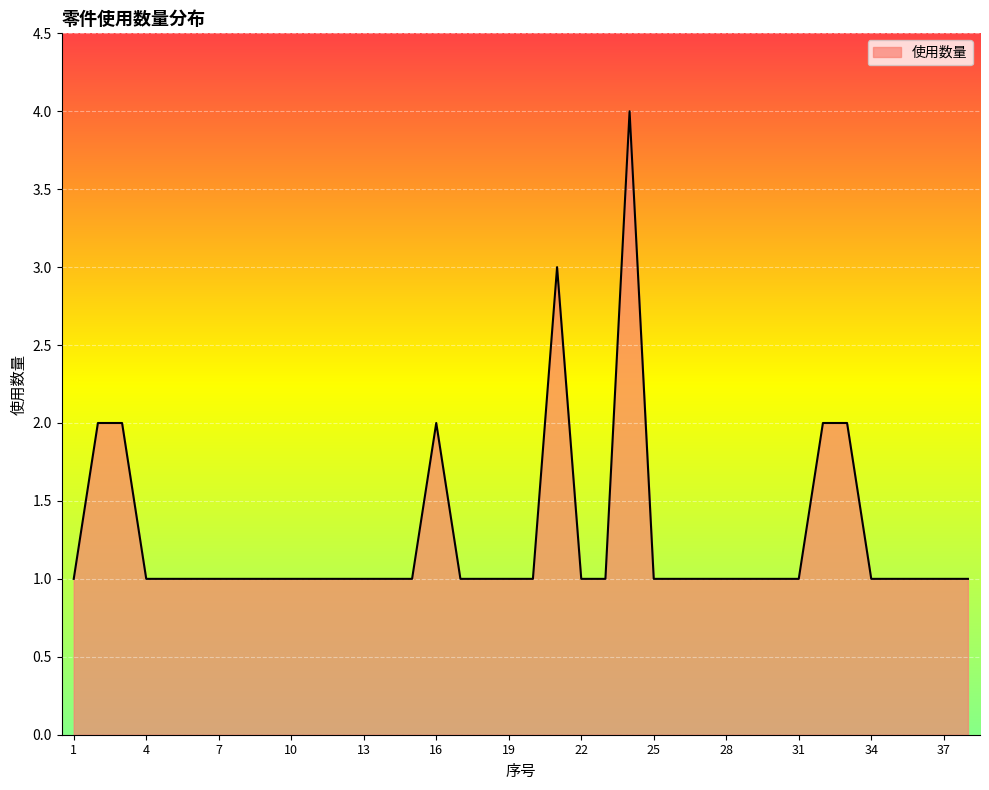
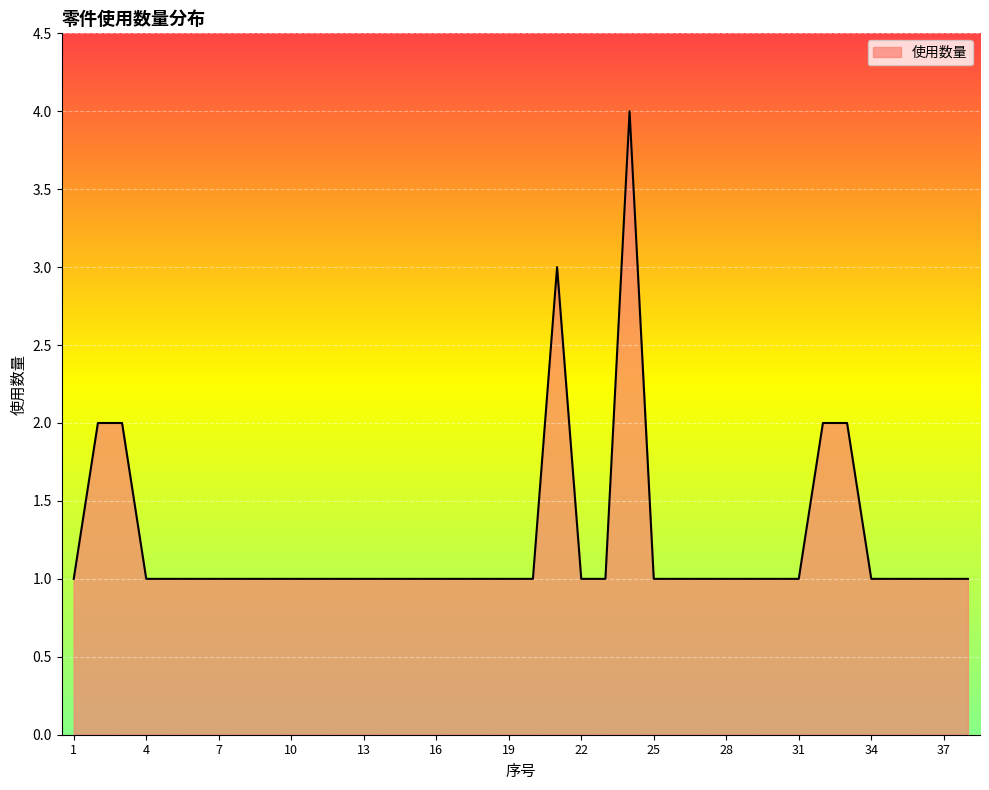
16: 2 -> 1
